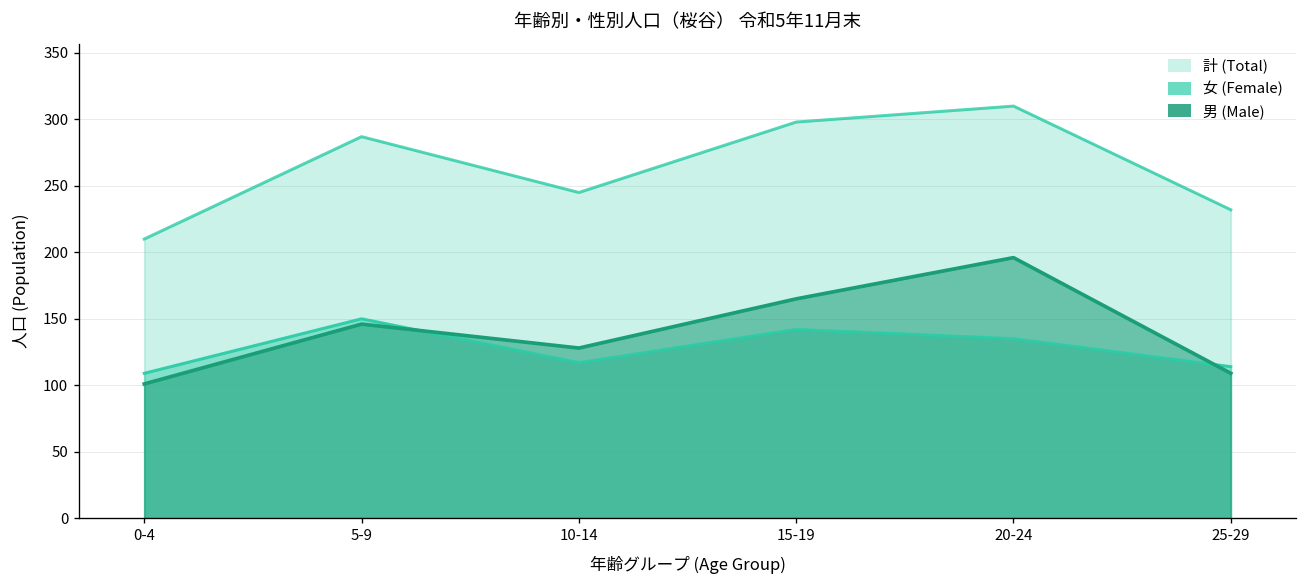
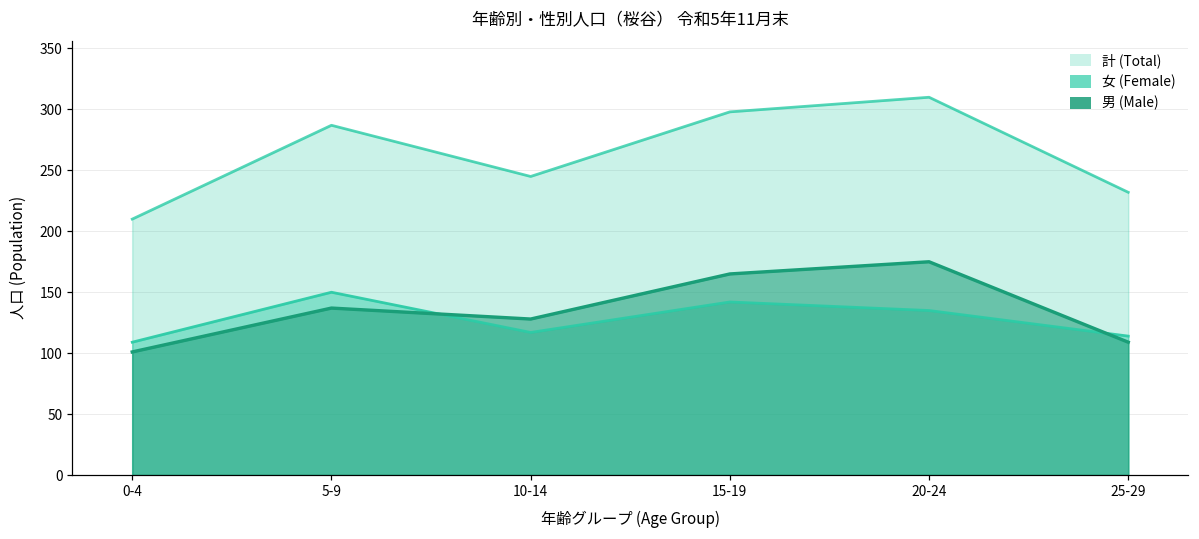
男 (Male), 5-9: 146 -> 137
男 (Male), 20-24: 196 -> 175
